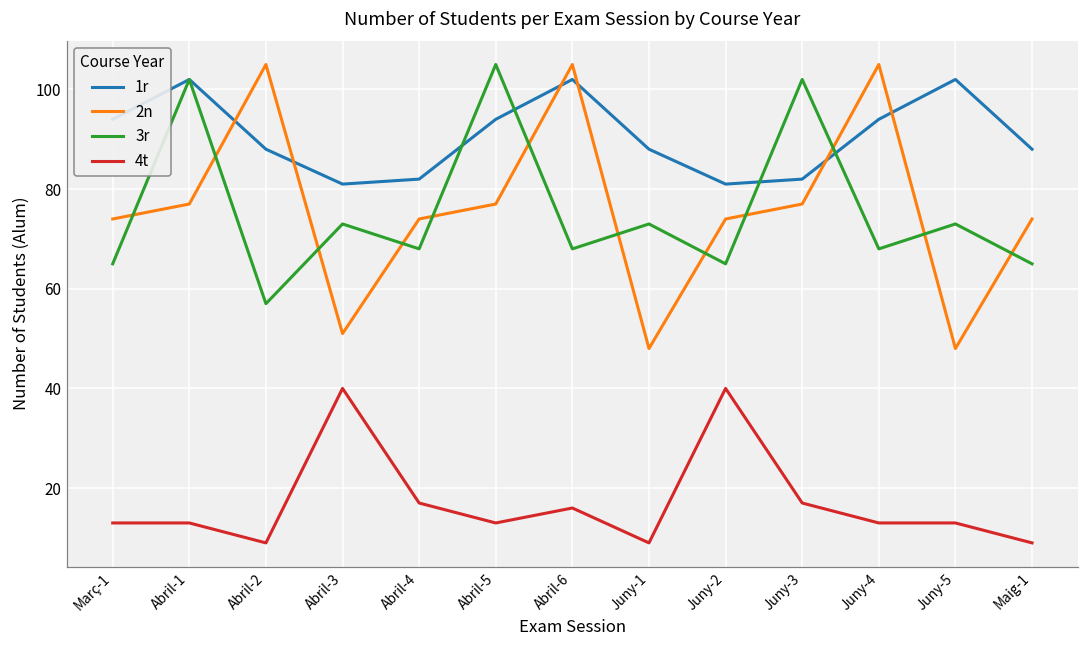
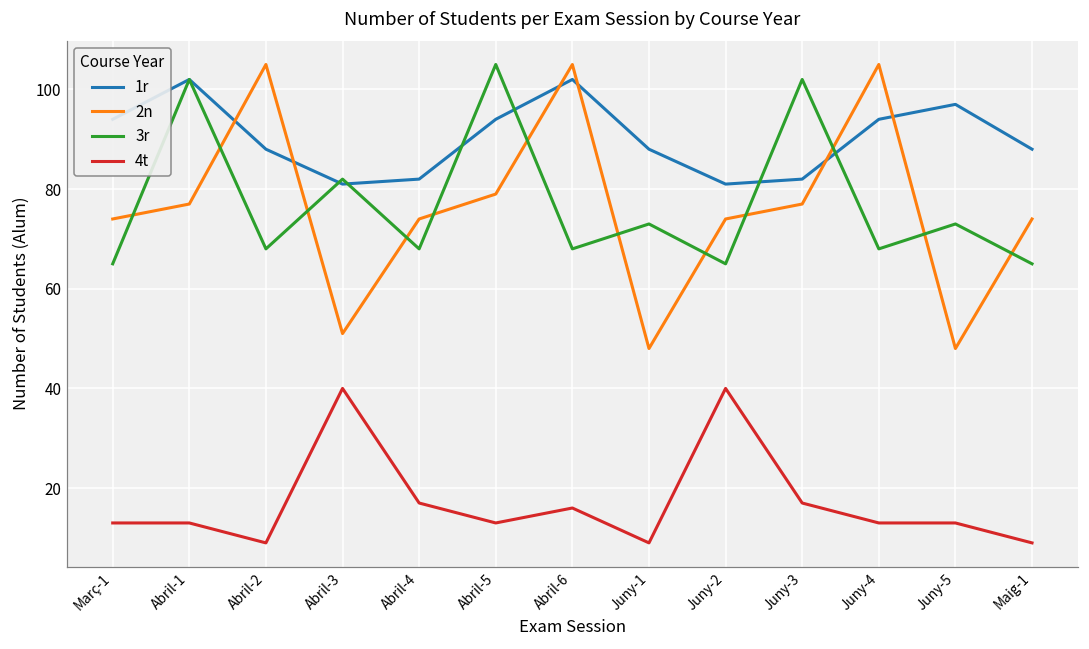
3r, Abril-2: 57 -> 68
3r, Abril-3: 73 -> 82
2n, Abril-5: 77 -> 79
1r, Juny-5: 102 -> 97
